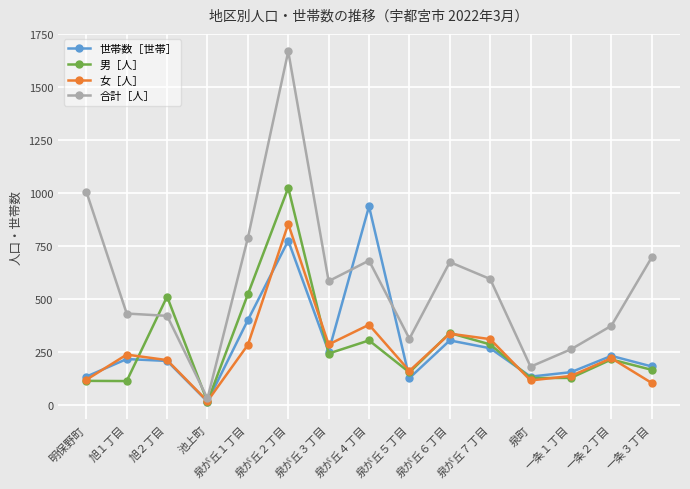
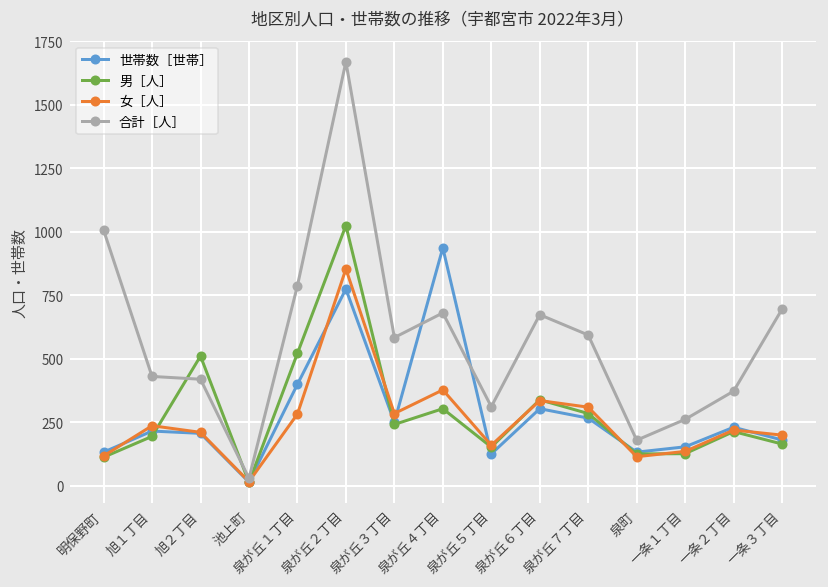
男［人］, 旭１丁目: 110 -> 190
女［人］, 一条３丁目: 100 -> 200
